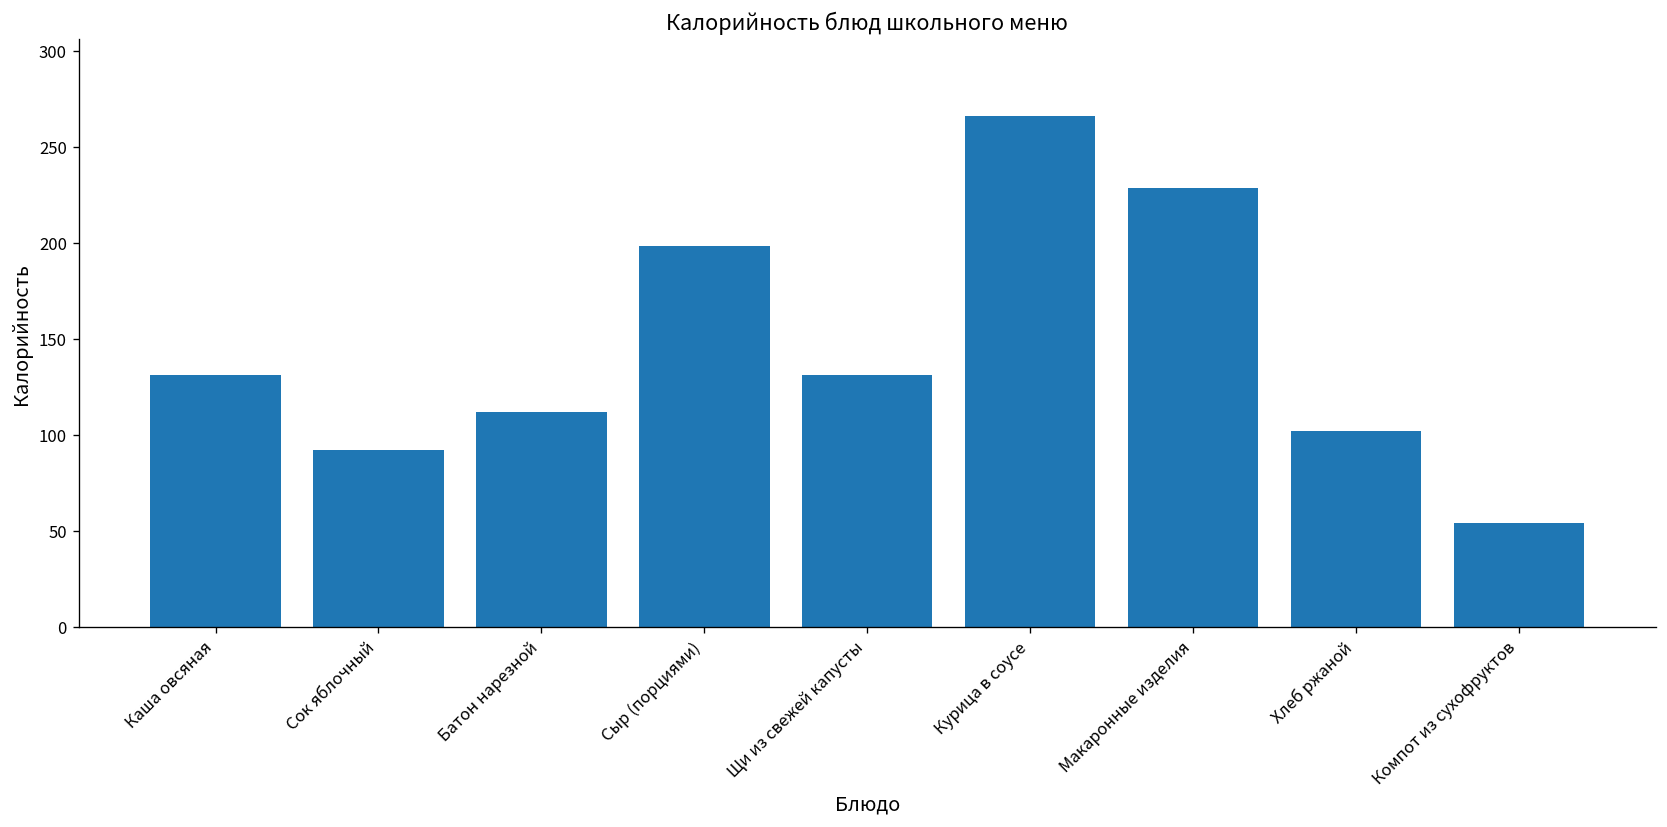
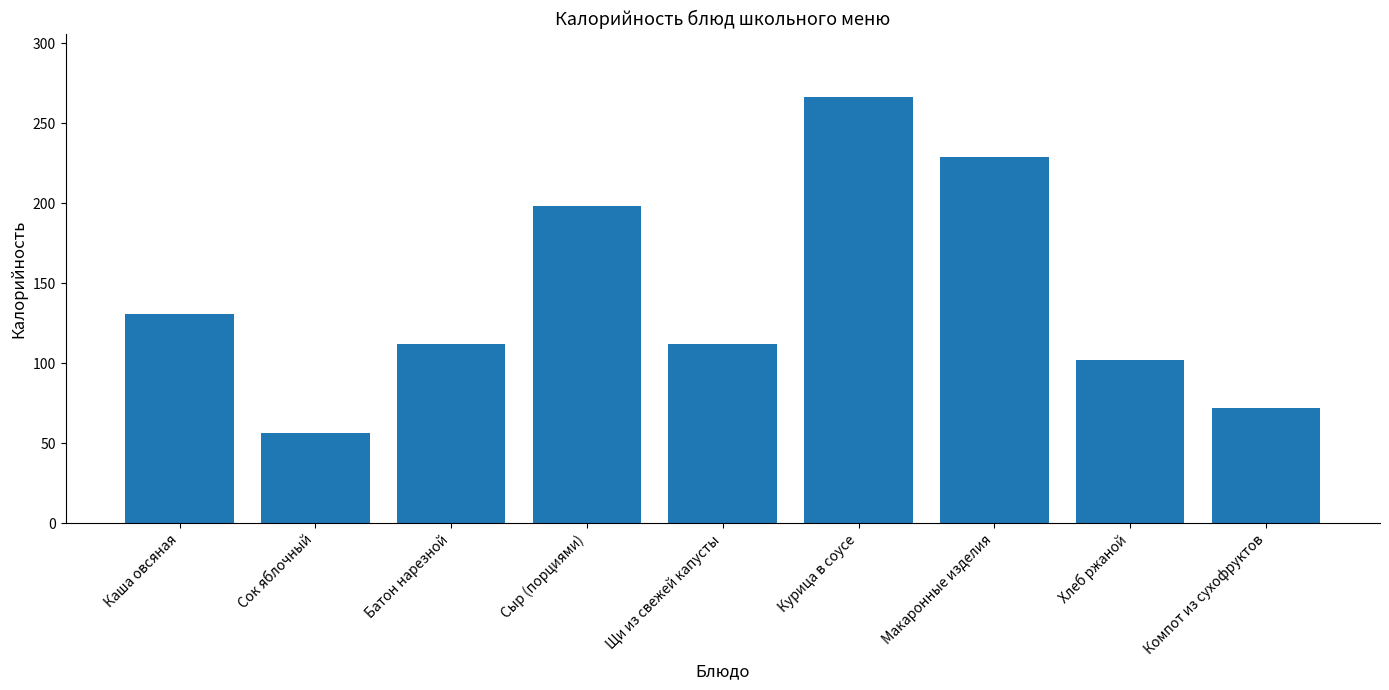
Сок яблочный: 92 -> 57
Щи из свежей капусты: 131 -> 112
Компот из сухофруктов: 54 -> 72
